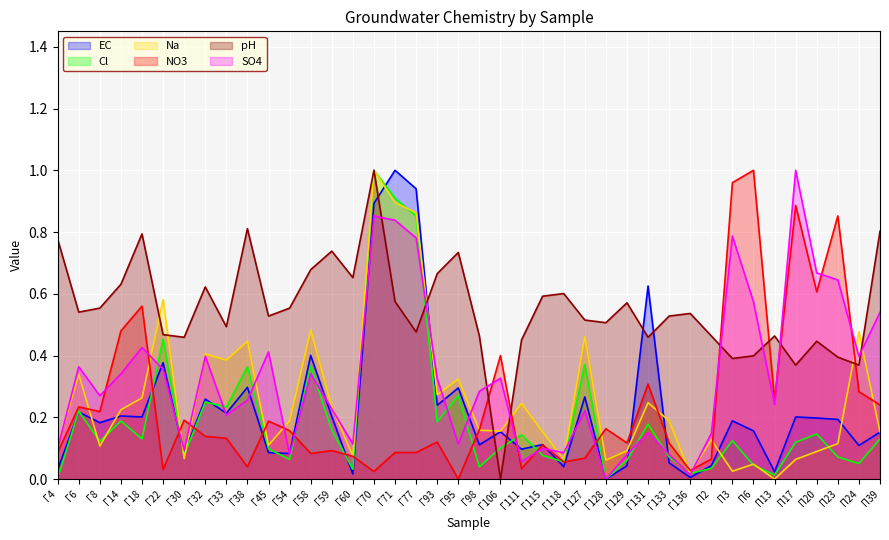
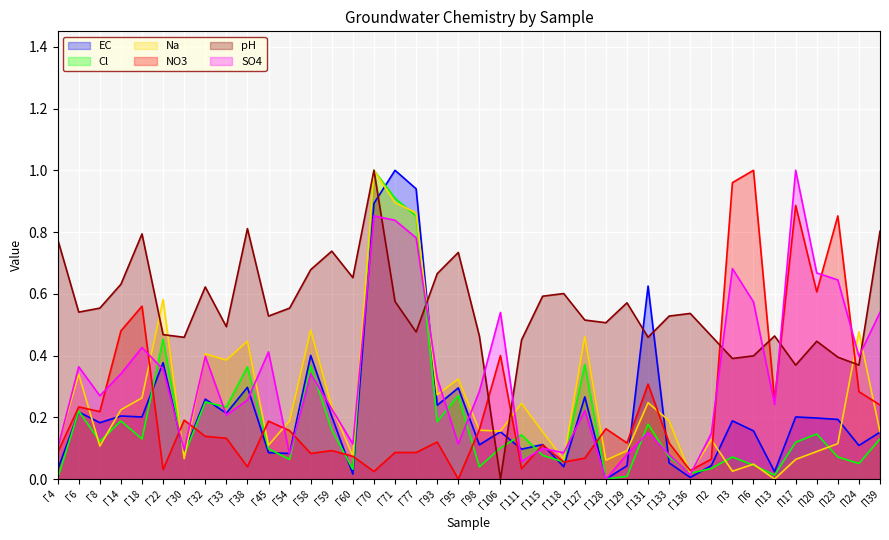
SO4, Γ106: 0.33 -> 0.54
Cl, Γ129: 0.06 -> 0.01
Cl, Π3: 0.12 -> 0.07
SO4, Π3: 0.79 -> 0.68
